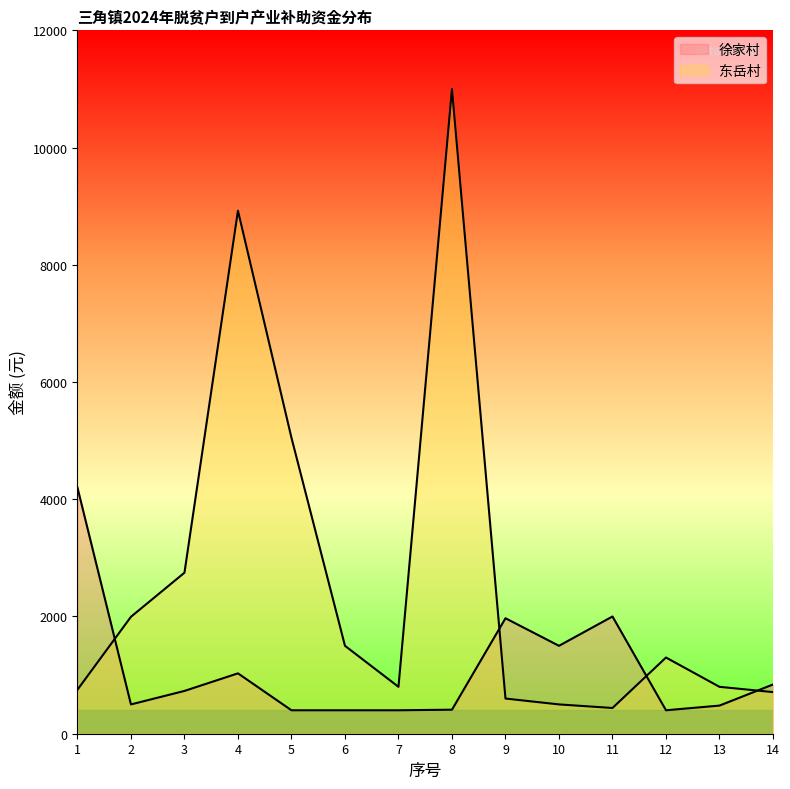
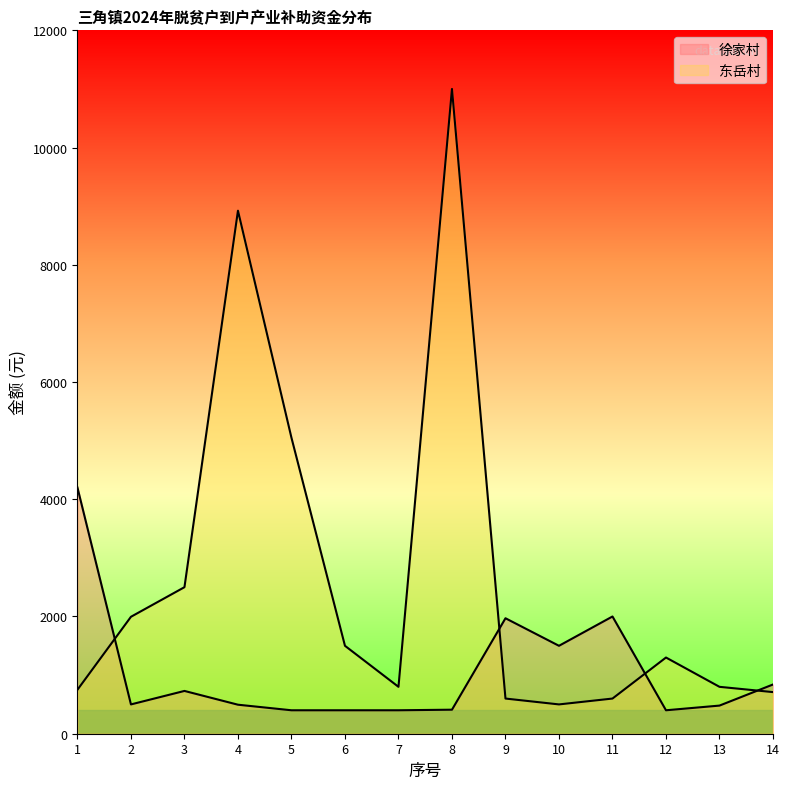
东岳村, 3: 2700 -> 2500
徐家村, 4: 1000 -> 500
东岳村, 11: 400 -> 600
